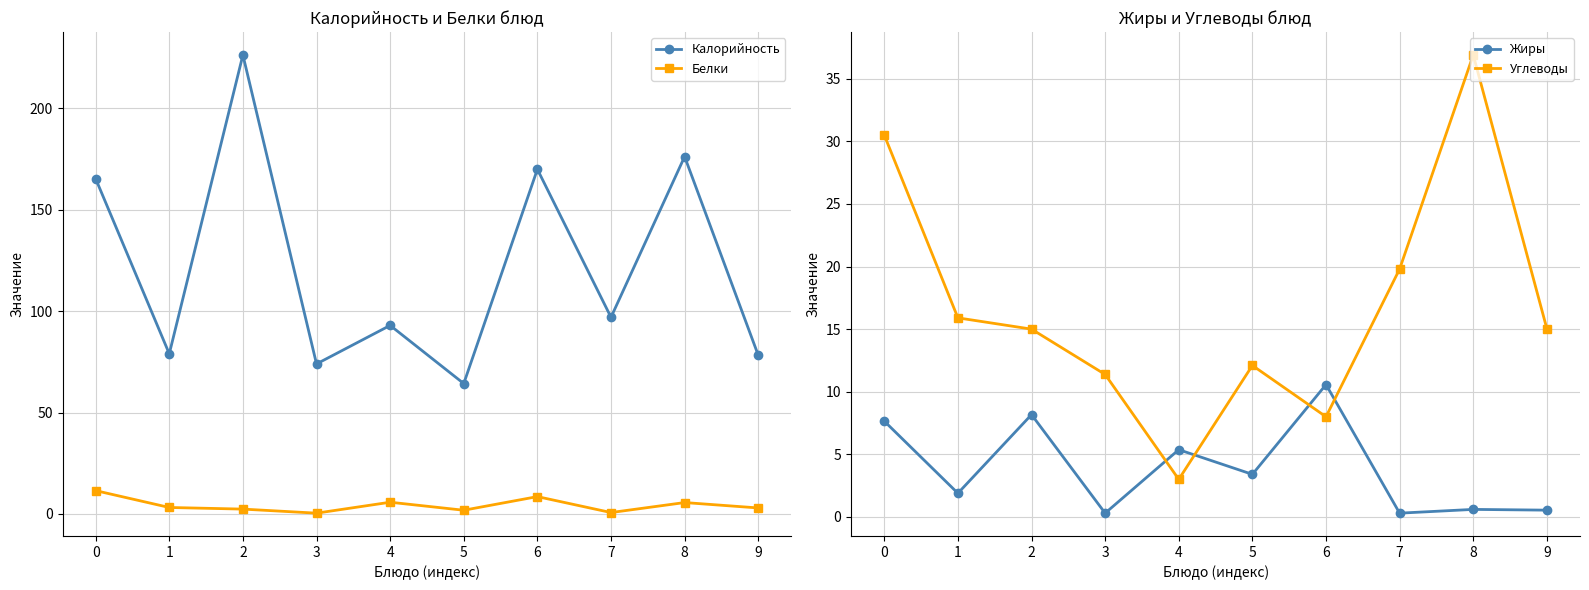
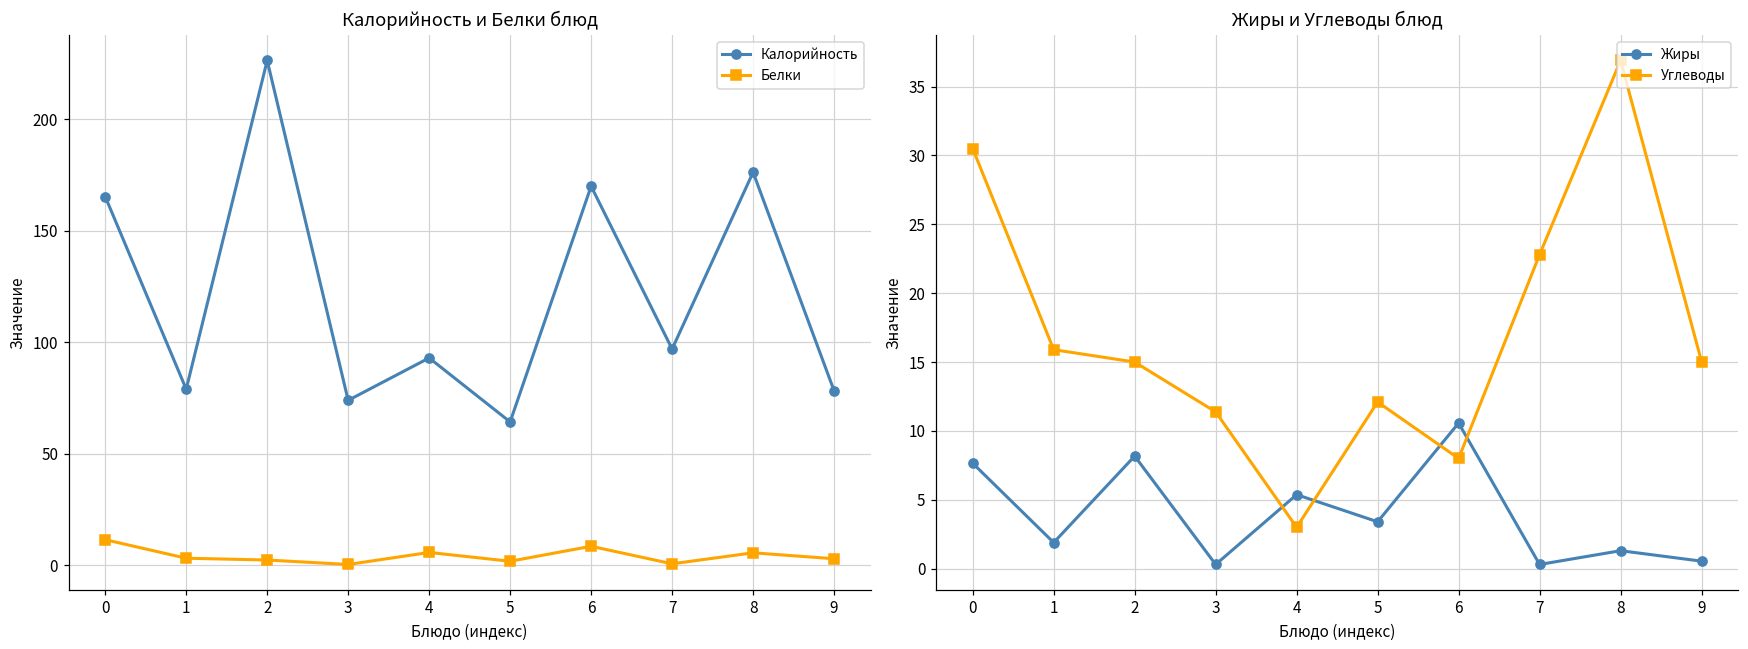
Жиры и Углеводы блюд, Углеводы, 7: 19.8 -> 22.8
Жиры и Углеводы блюд, Жиры, 8: 0.6 -> 1.3
